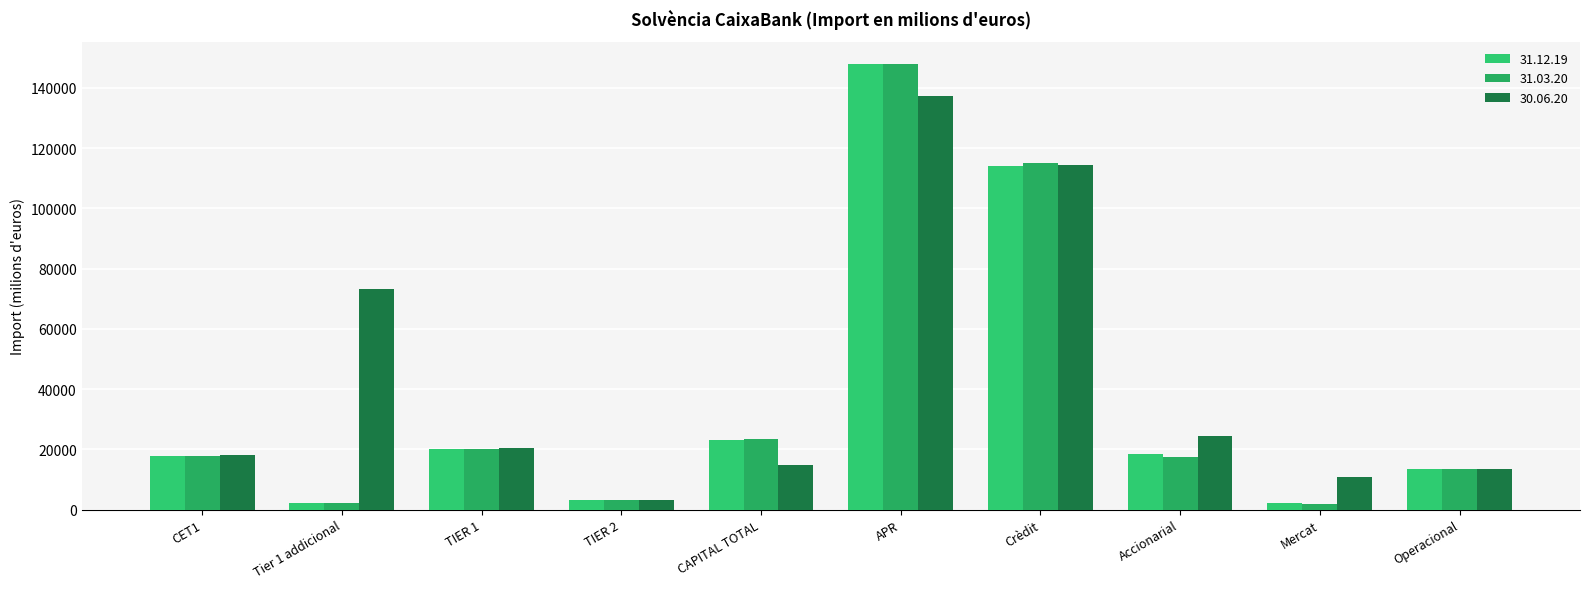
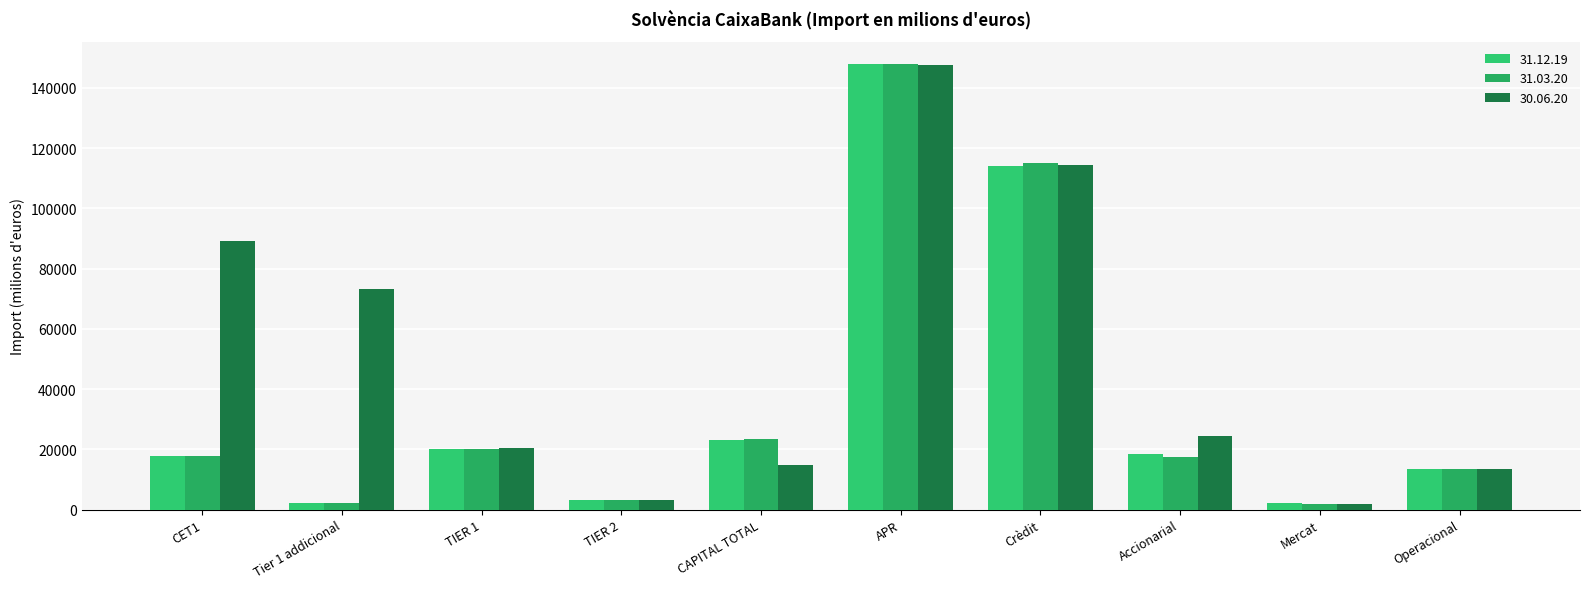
30.06.20, CET1: 18000 -> 89000
30.06.20, APR: 137000 -> 147000
30.06.20, Mercat: 11000 -> 2000
